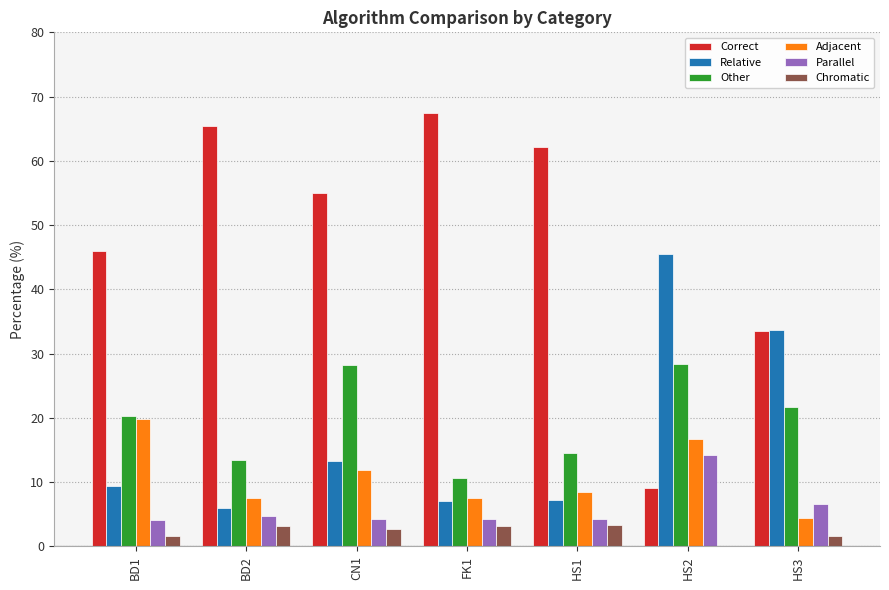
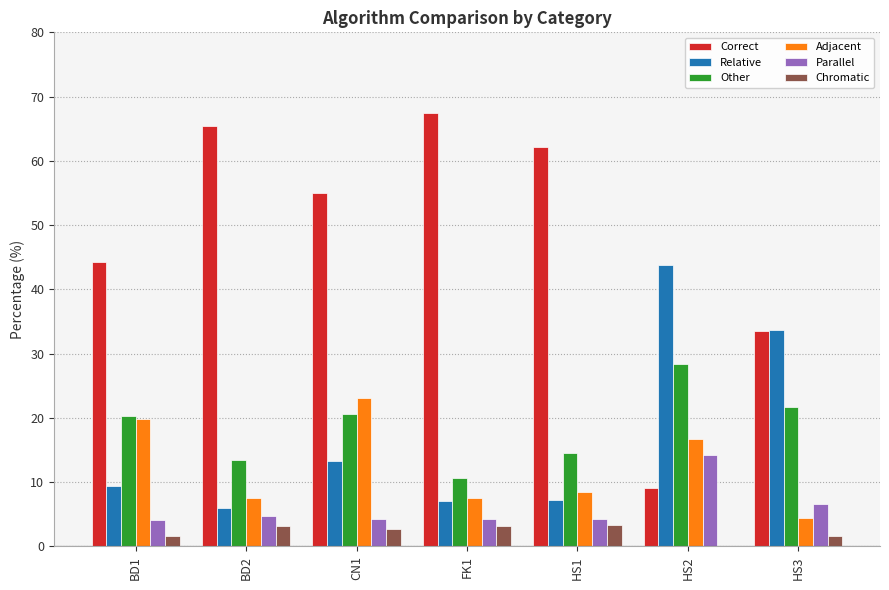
Correct, BD1: 46 -> 44
Other, CN1: 28 -> 21
Adjacent, CN1: 12 -> 23
Relative, HS2: 46 -> 44
